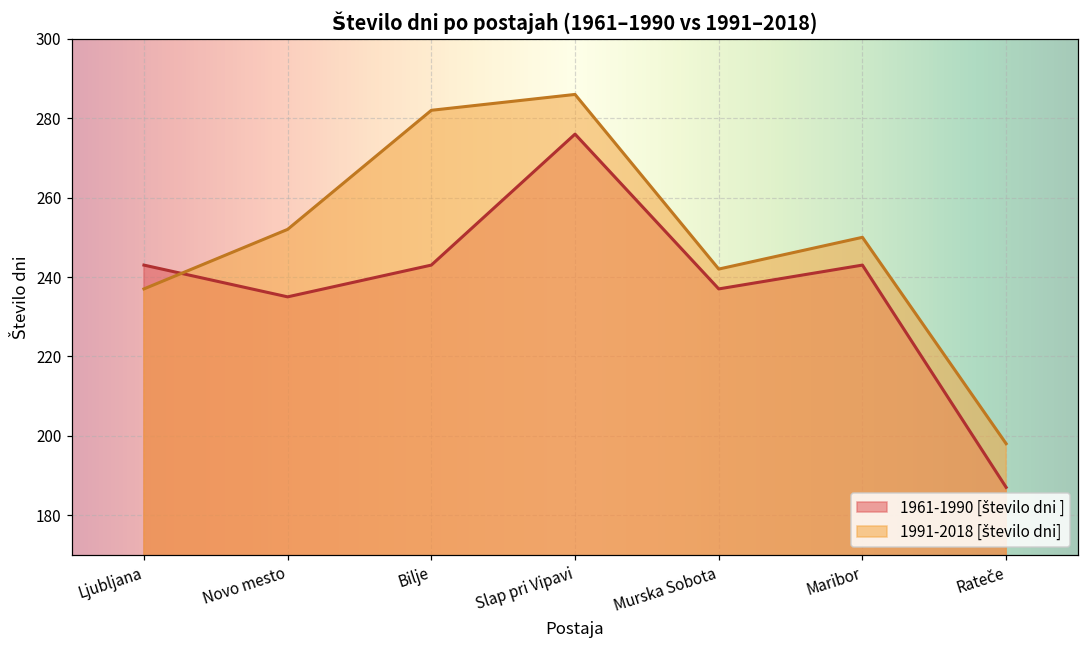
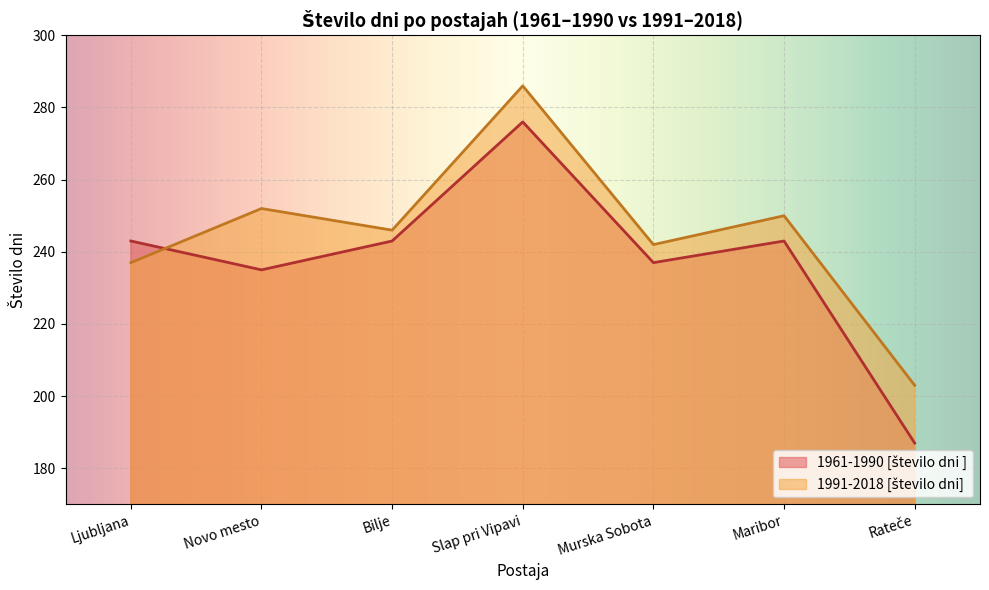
1991-2018 [število dni], Bilje: 282 -> 246
1991-2018 [število dni], Rateče: 198 -> 203
